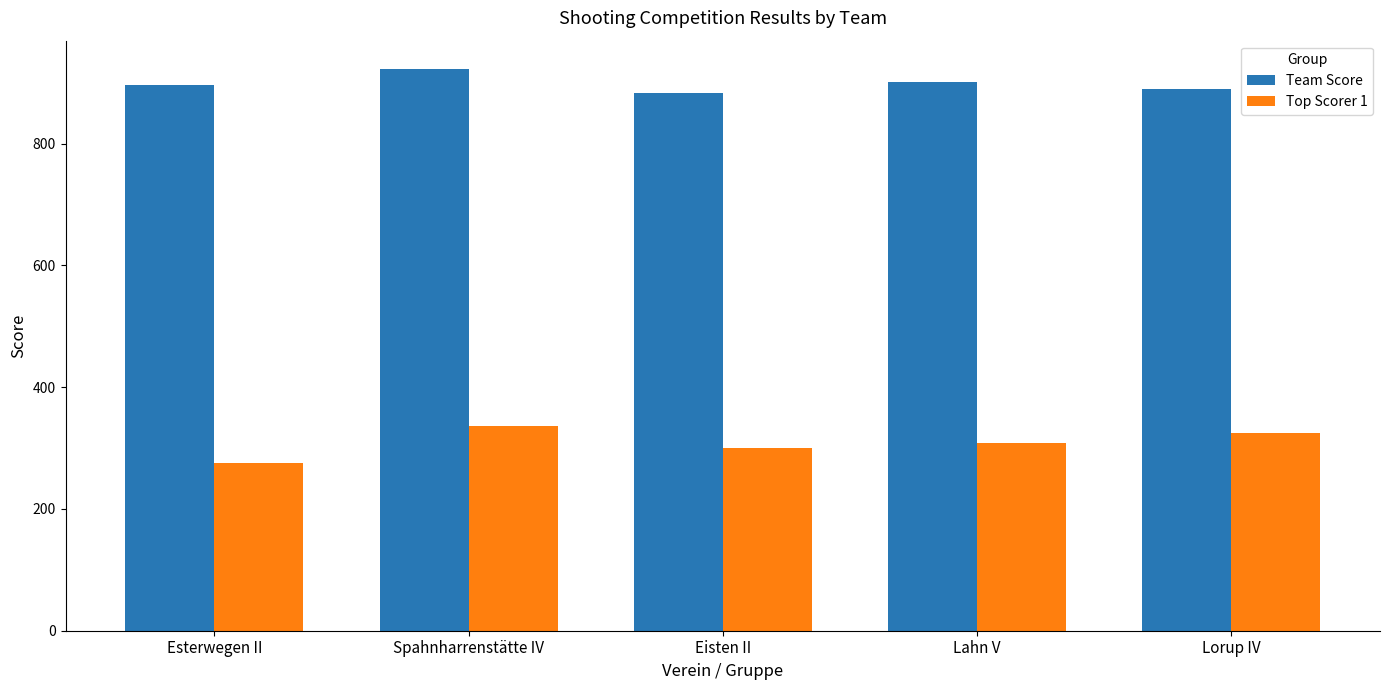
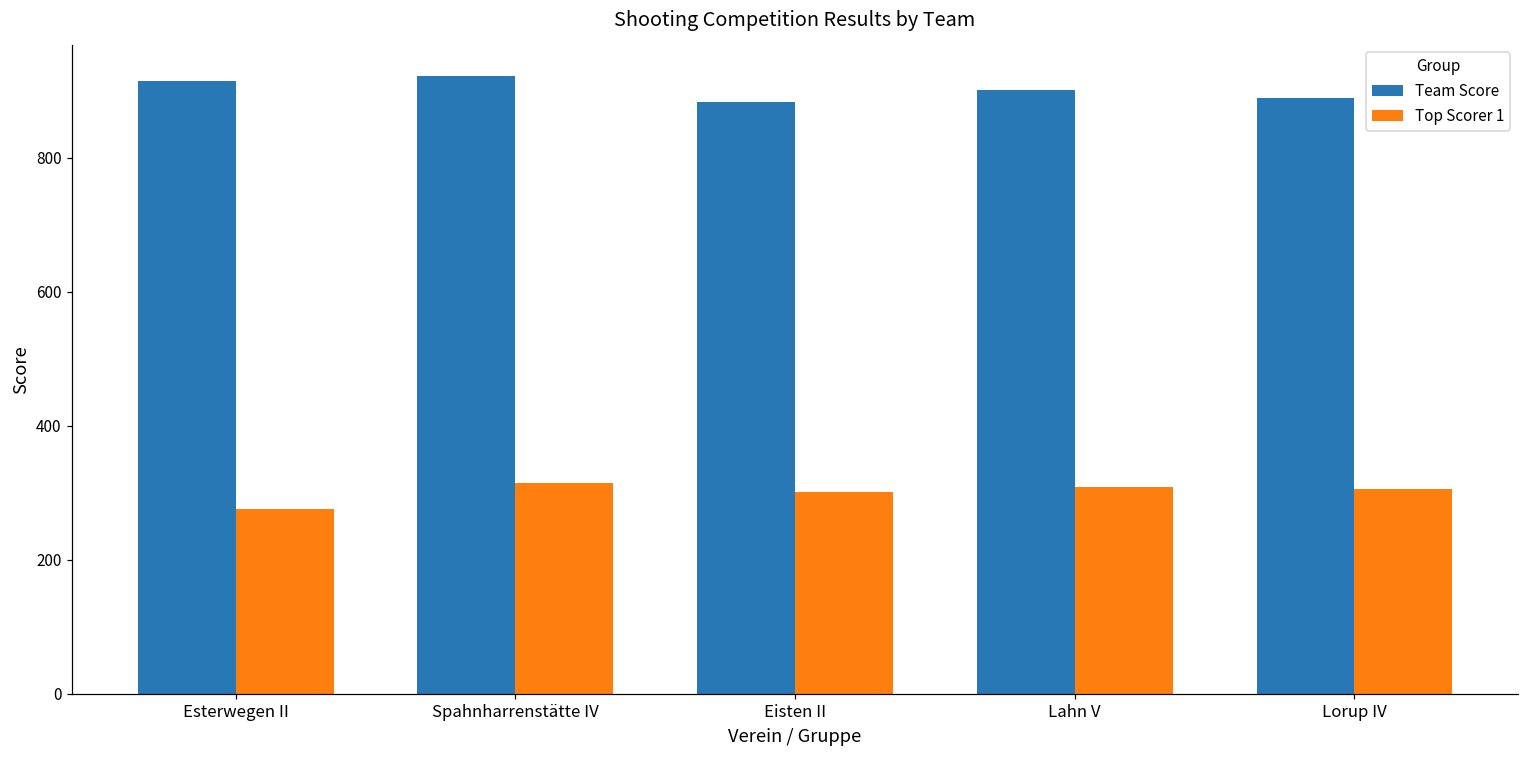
Team Score, Esterwegen II: 900 -> 920
Top Scorer 1, Spahnharrenstätte IV: 340 -> 320
Top Scorer 1, Lorup IV: 330 -> 310
